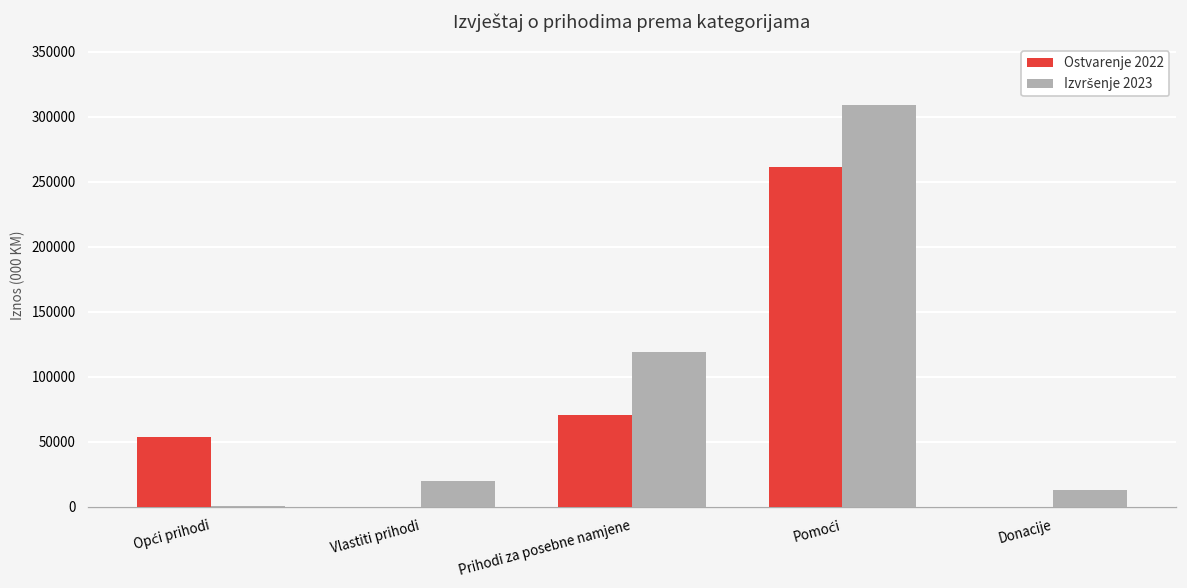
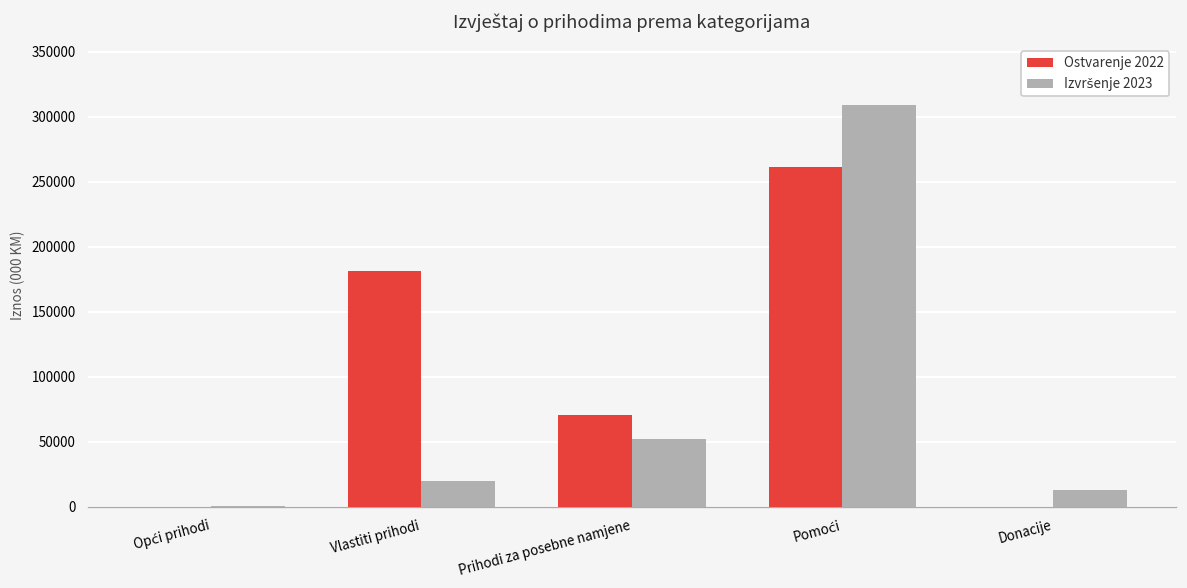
Ostvarenje 2022, Opći prihodi: 54000 -> 0
Ostvarenje 2022, Vlastiti prihodi: 0 -> 181000
Izvršenje 2023, Prihodi za posebne namjene: 119000 -> 52000
